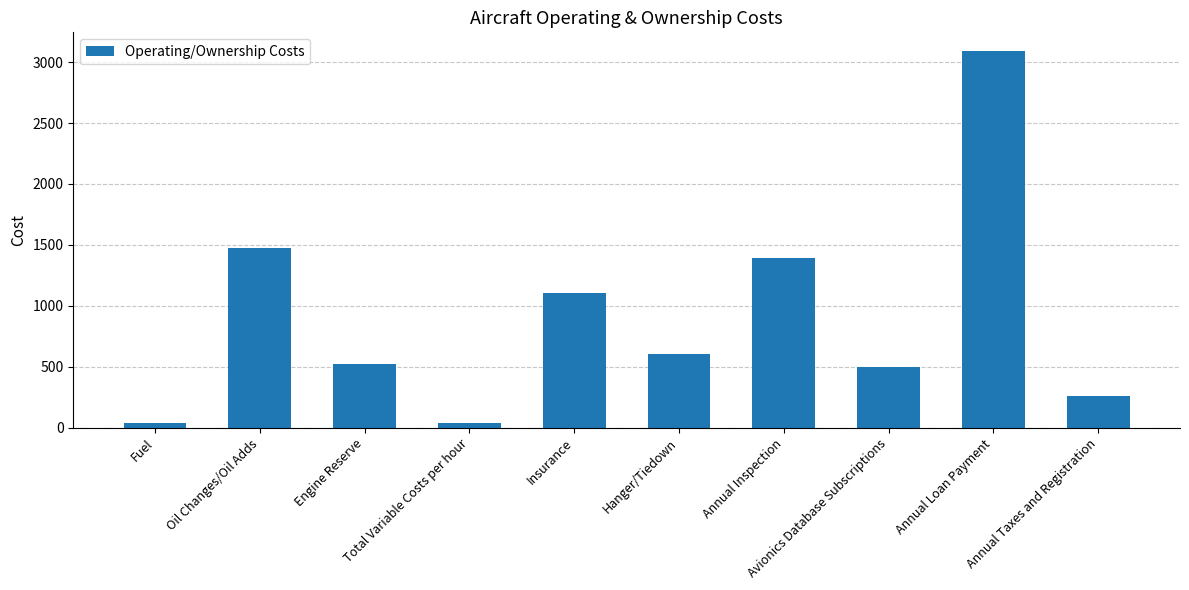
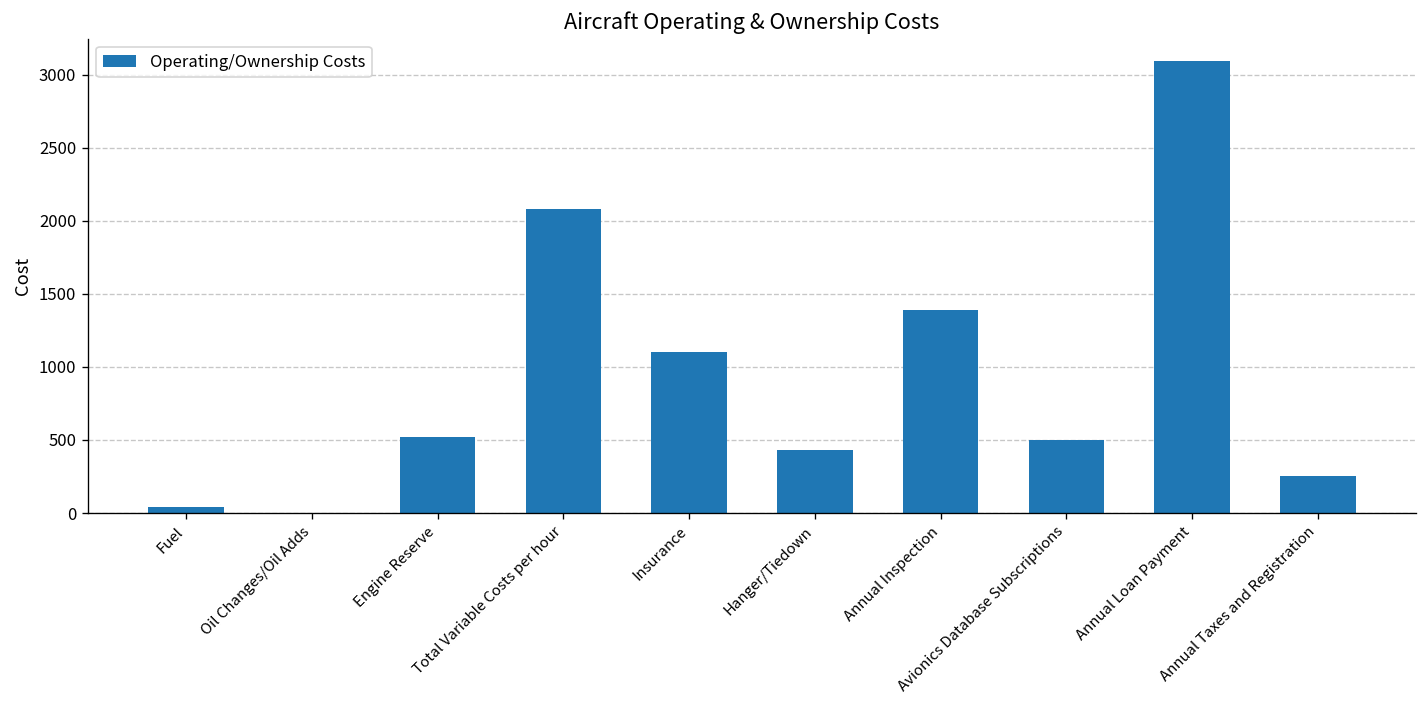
Oil Changes/Oil Adds: 1480 -> 0
Total Variable Costs per hour: 40 -> 2080
Hanger/Tiedown: 600 -> 430
